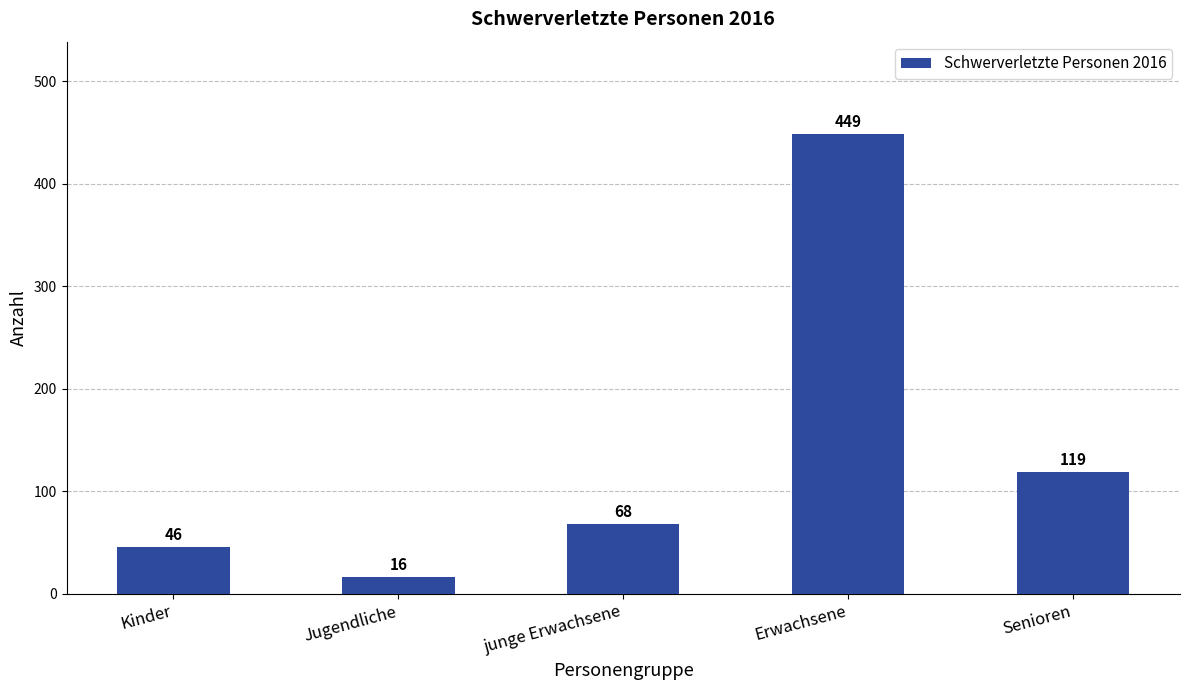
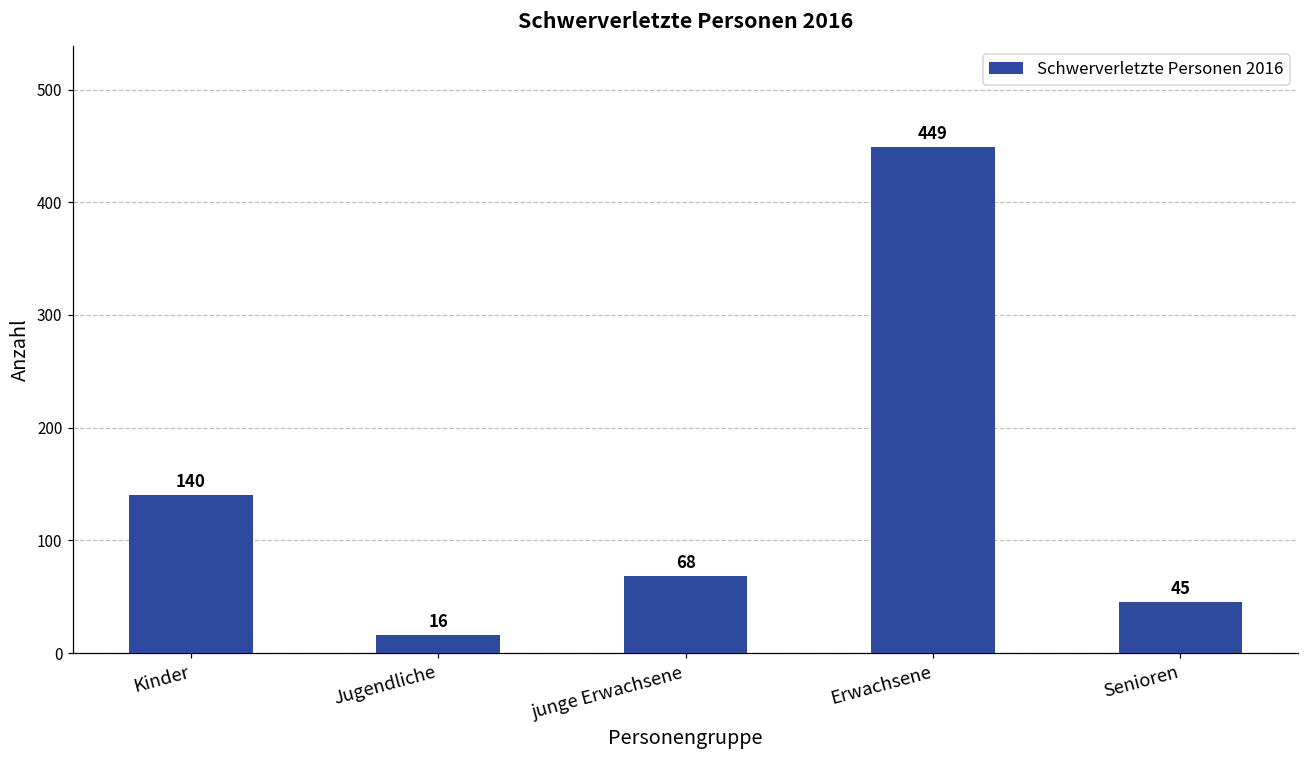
Kinder: 46 -> 140
Senioren: 119 -> 45
